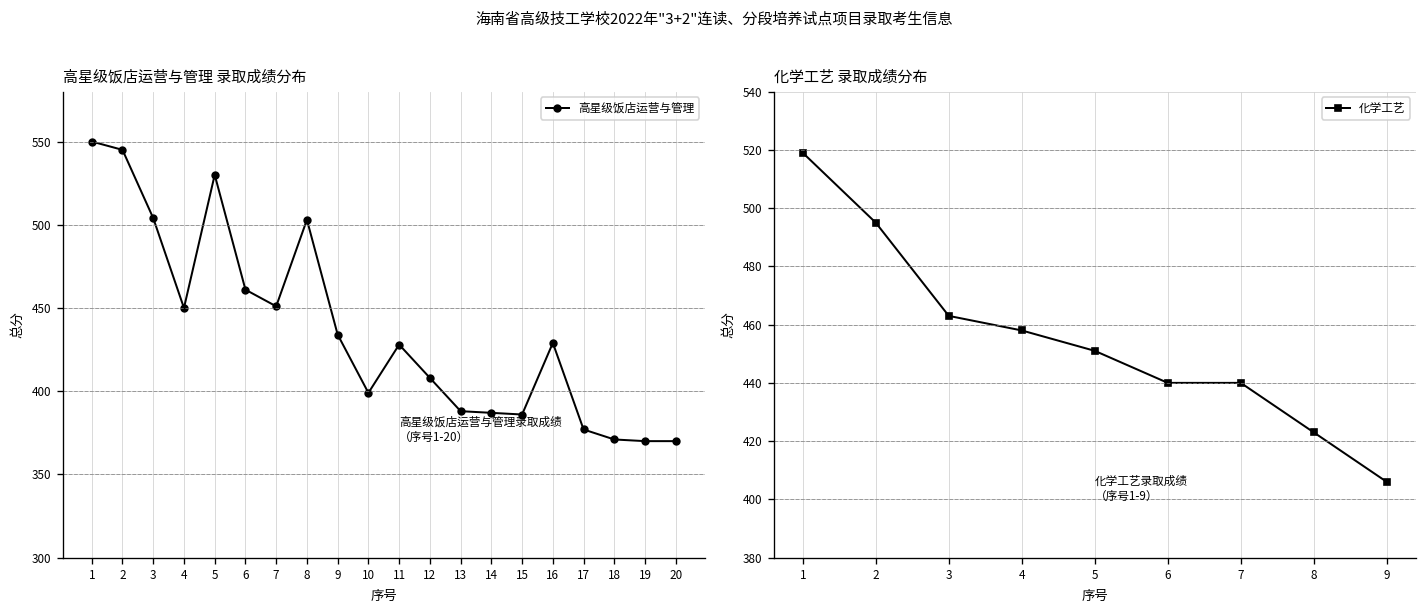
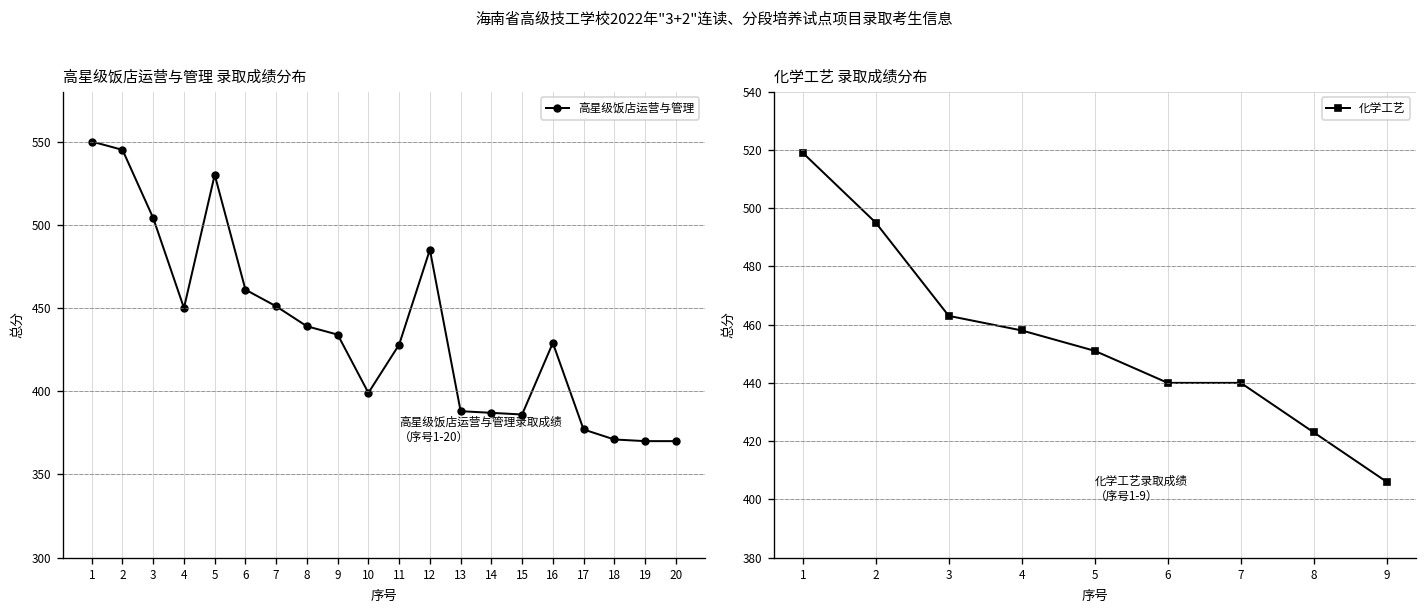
高星级饭店运营与管理 录取成绩分布, 8: 503 -> 439
高星级饭店运营与管理 录取成绩分布, 12: 408 -> 485
